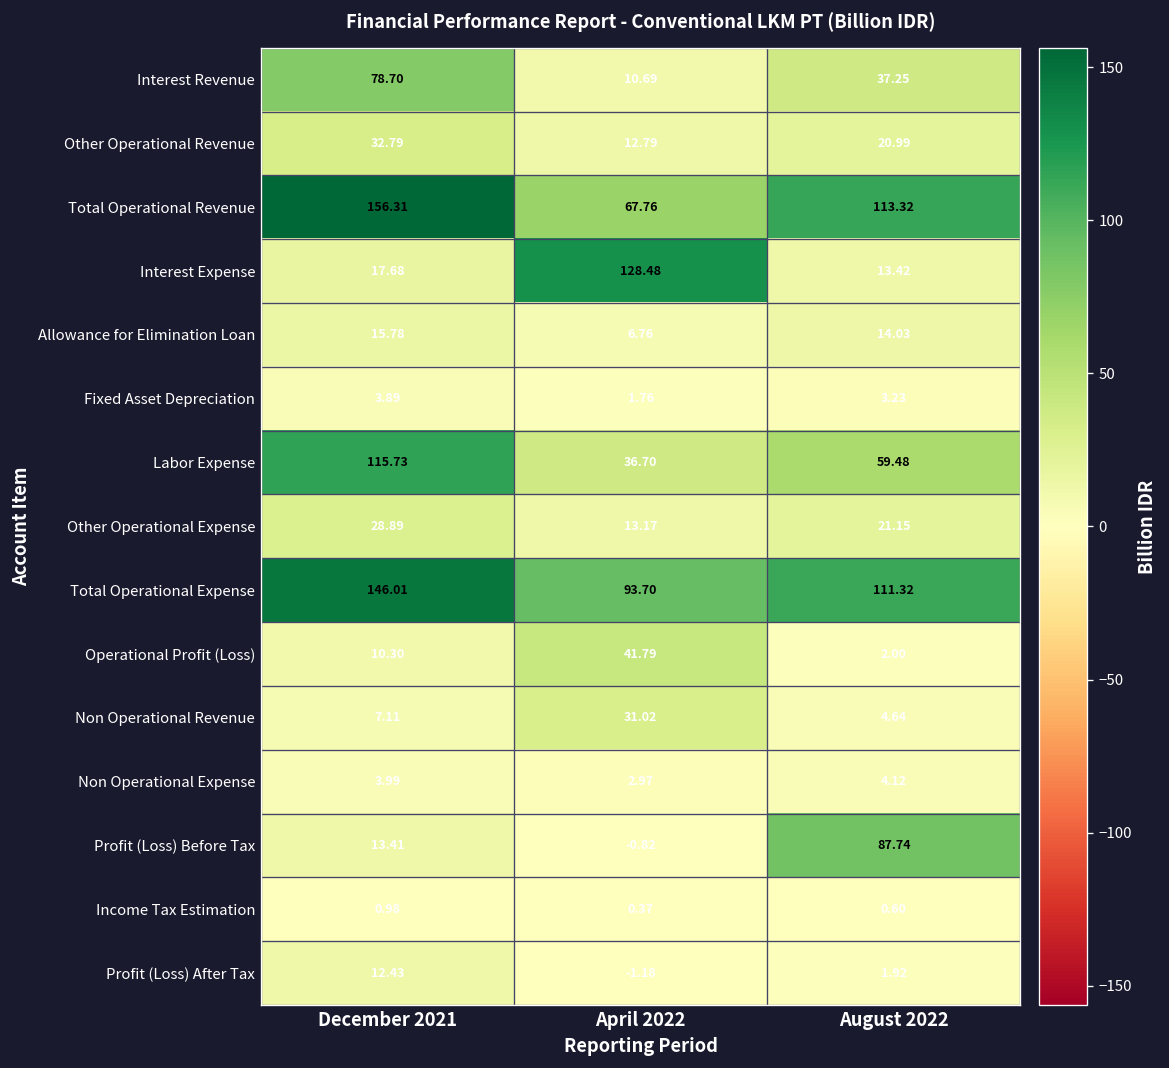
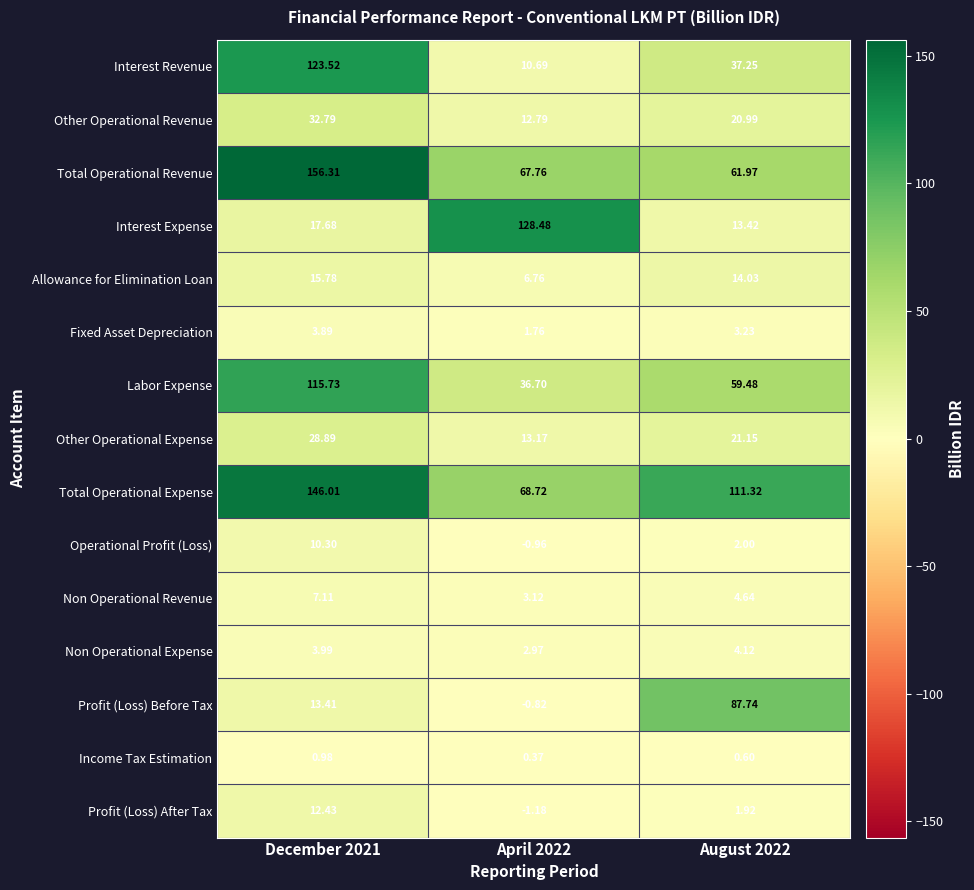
Interest Revenue, December 2021: 78.70 -> 123.52
Total Operational Revenue, August 2022: 113.32 -> 61.97
Total Operational Expense, April 2022: 93.70 -> 68.72
Operational Profit (Loss), April 2022: 41.79 -> -0.96
Non Operational Revenue, April 2022: 31.02 -> 3.12
